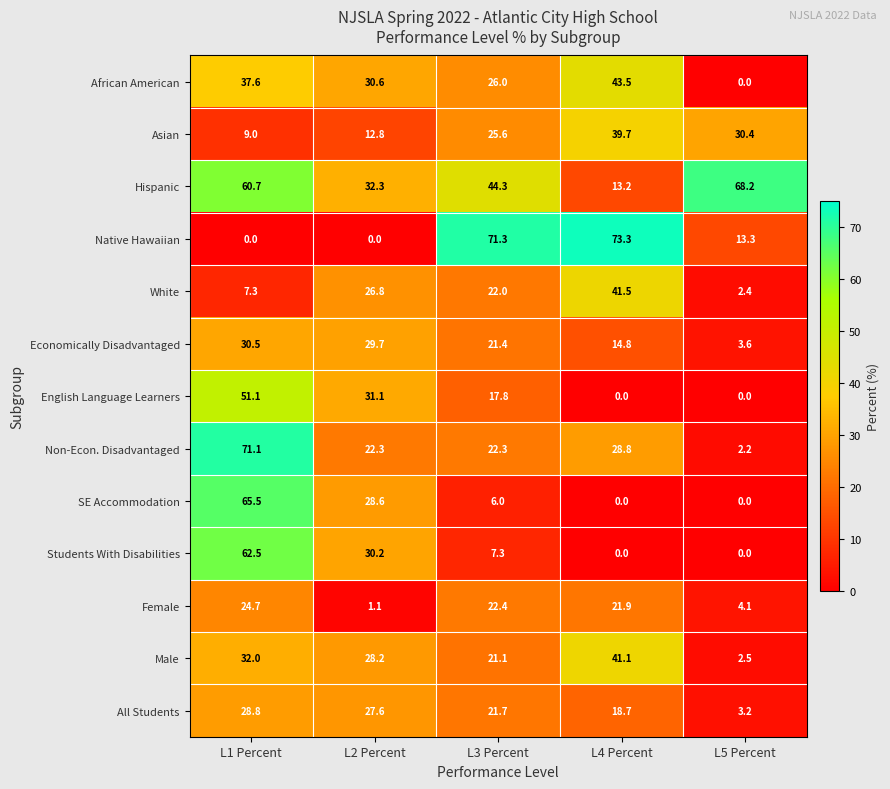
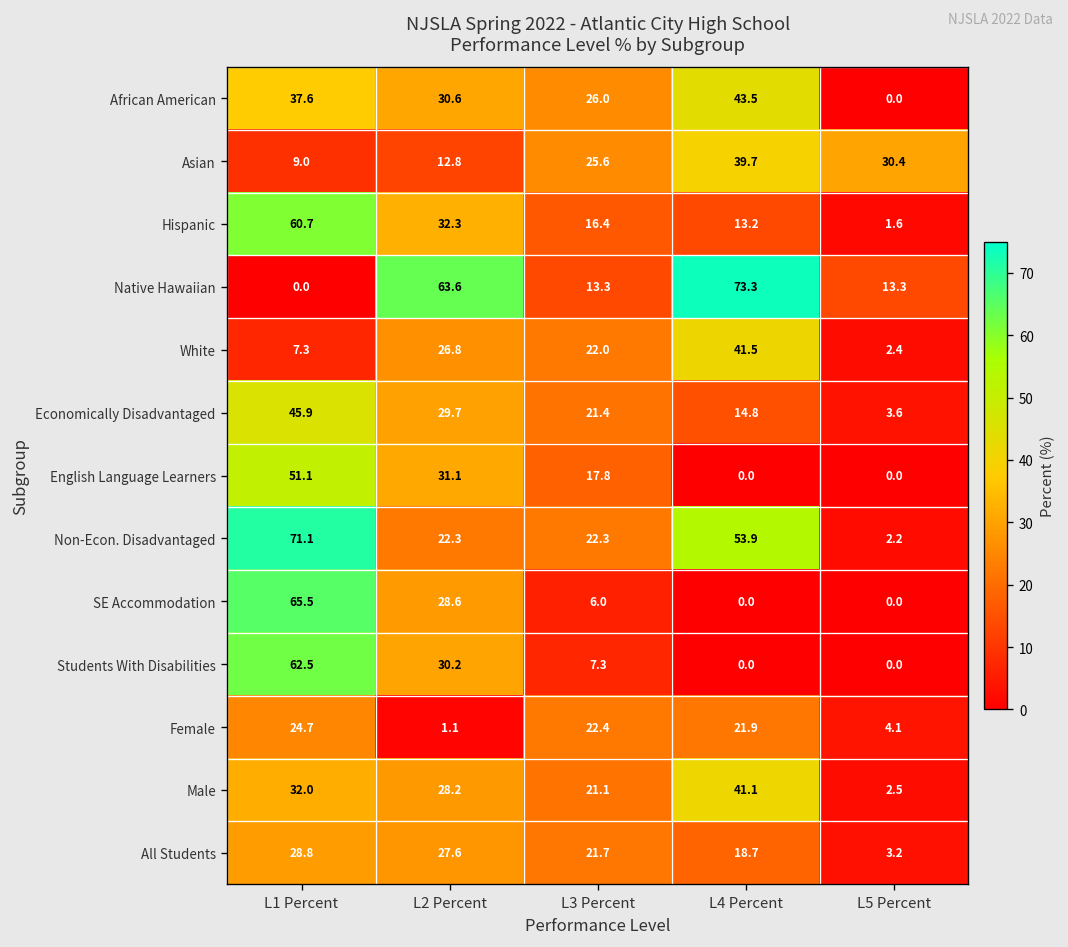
Hispanic, L3 Percent: 44.3 -> 16.4
Hispanic, L5 Percent: 68.2 -> 1.6
Native Hawaiian, L2 Percent: 0.0 -> 63.6
Native Hawaiian, L3 Percent: 71.3 -> 13.3
Economically Disadvantaged, L1 Percent: 30.5 -> 45.9
Non-Econ. Disadvantaged, L4 Percent: 28.8 -> 53.9
